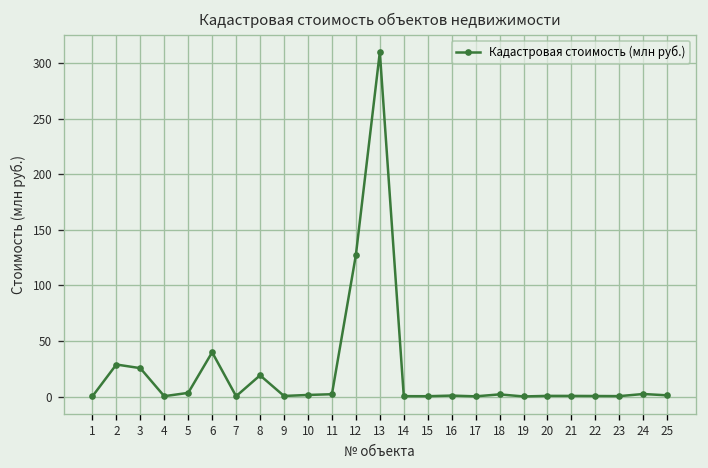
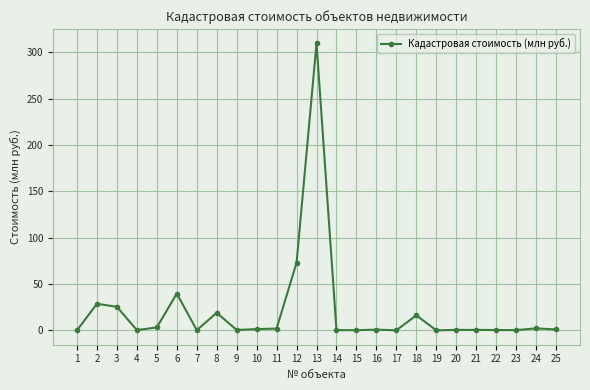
12: 130 -> 70
18: 0 -> 20
